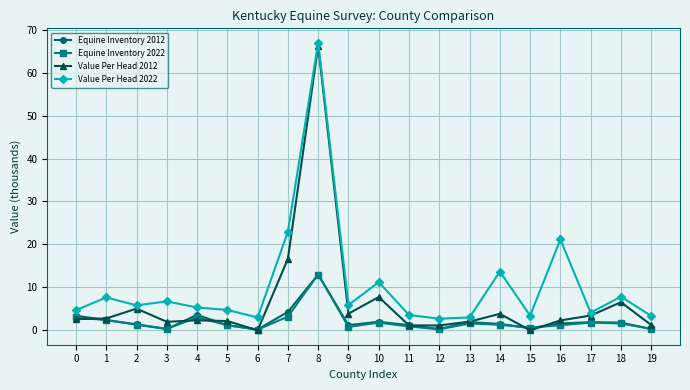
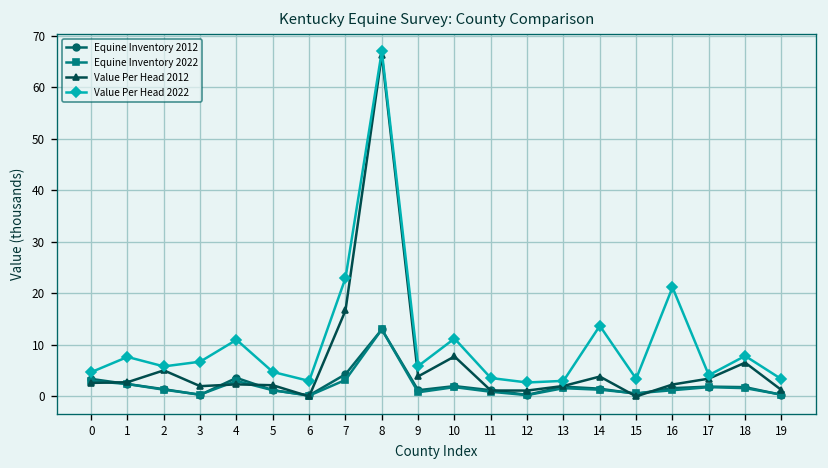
Value Per Head 2022, 4: 5 -> 11
